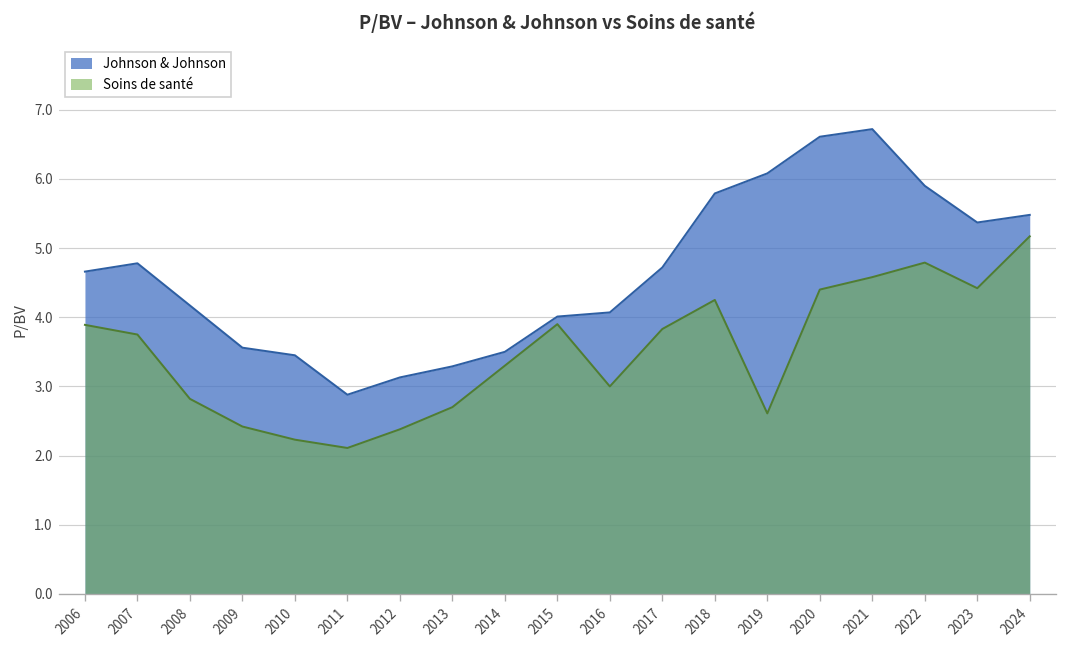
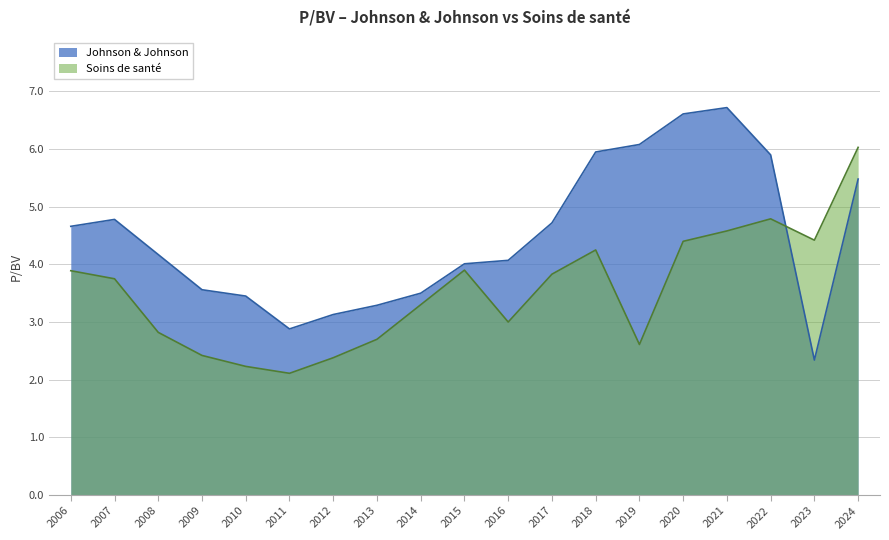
Johnson & Johnson, 2018: 5.8 -> 6.0
Johnson & Johnson, 2023: 5.4 -> 2.3
Soins de santé, 2024: 5.2 -> 6.0
